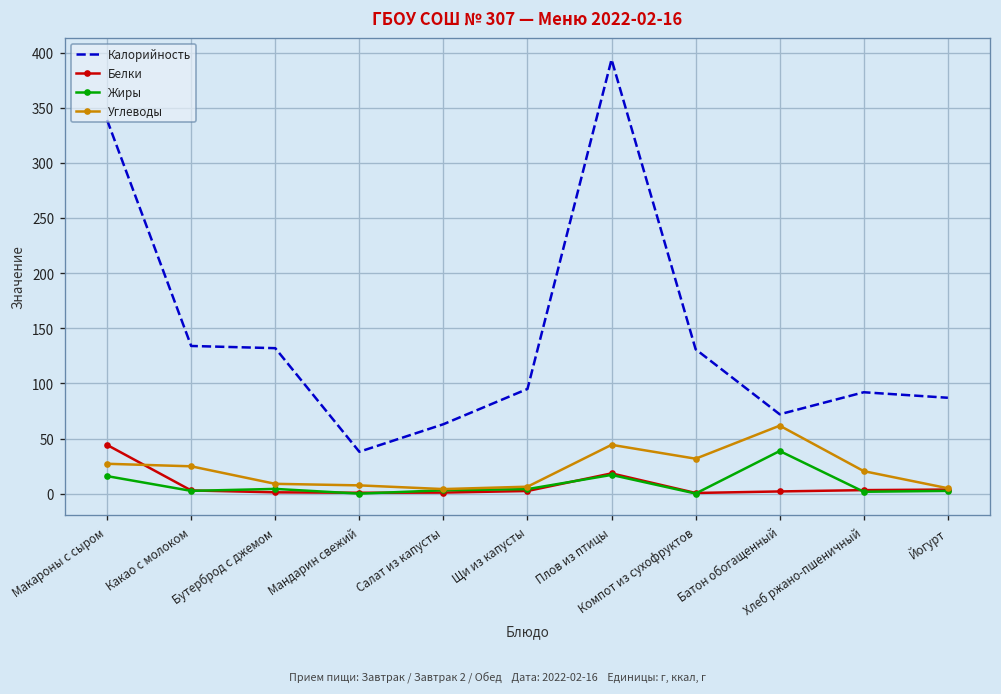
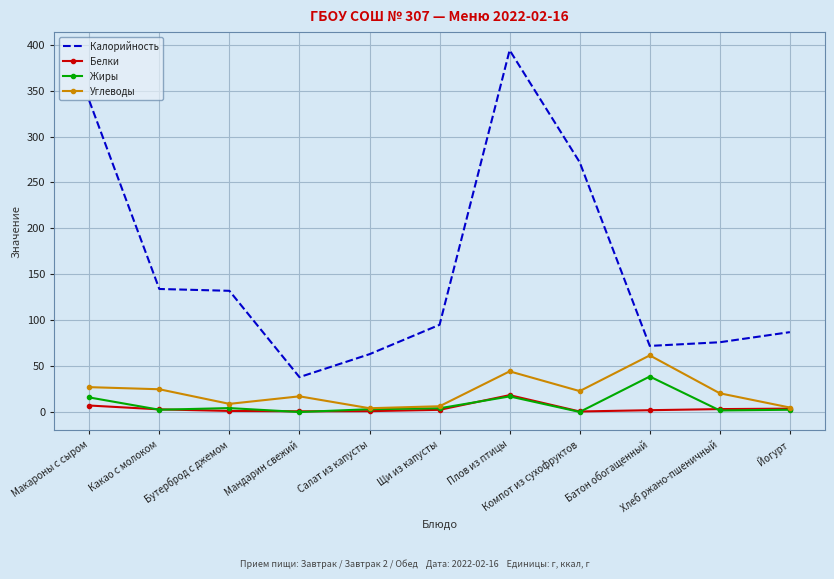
Белки, Макароны с сыром: 40 -> 10
Углеводы, Мандарин свежий: 10 -> 20
Калорийность, Компот из сухофруктов: 130 -> 270
Углеводы, Компот из сухофруктов: 30 -> 20
Калорийность, Хлеб ржано-пшеничный: 90 -> 80
